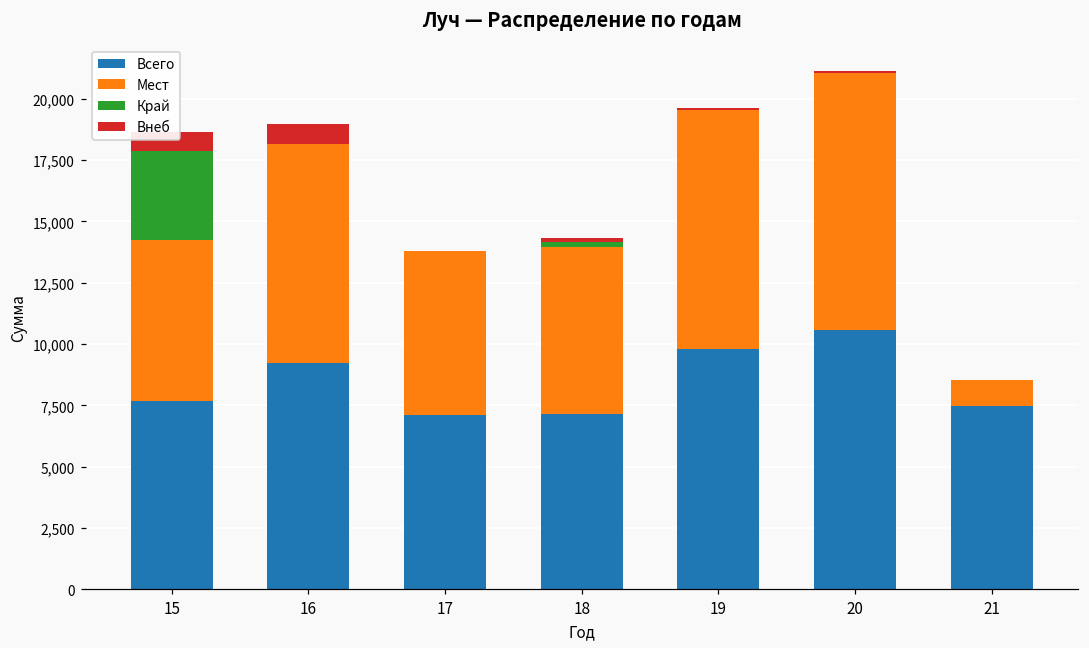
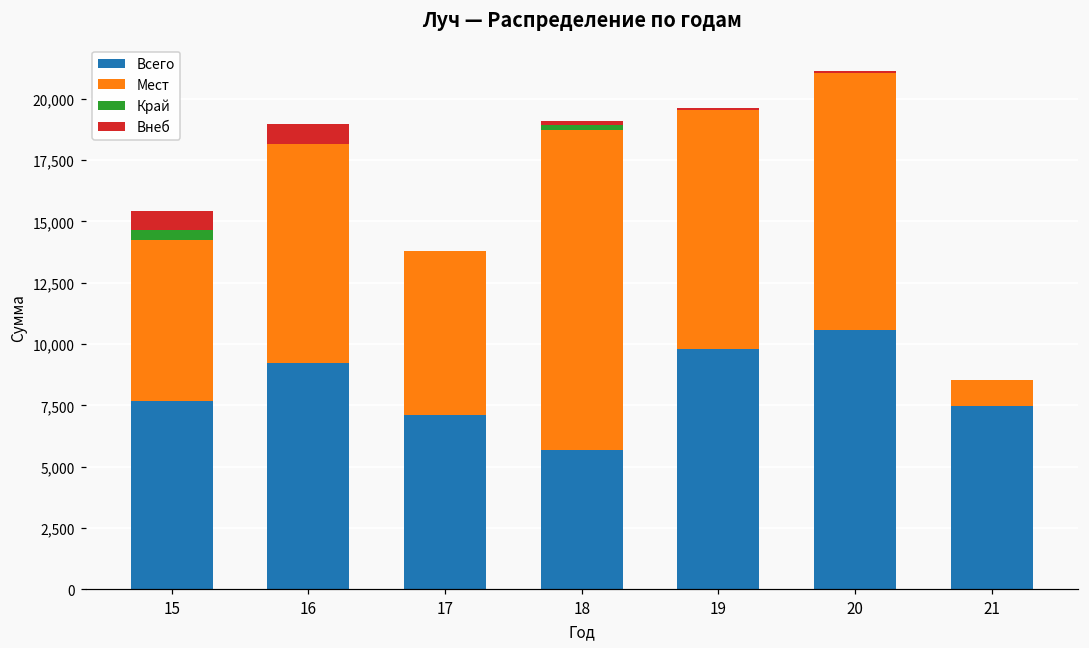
Край, 15: 3,600 -> 400
Всего, 18: 7,200 -> 5,700
Мест, 18: 6,800 -> 13,100
